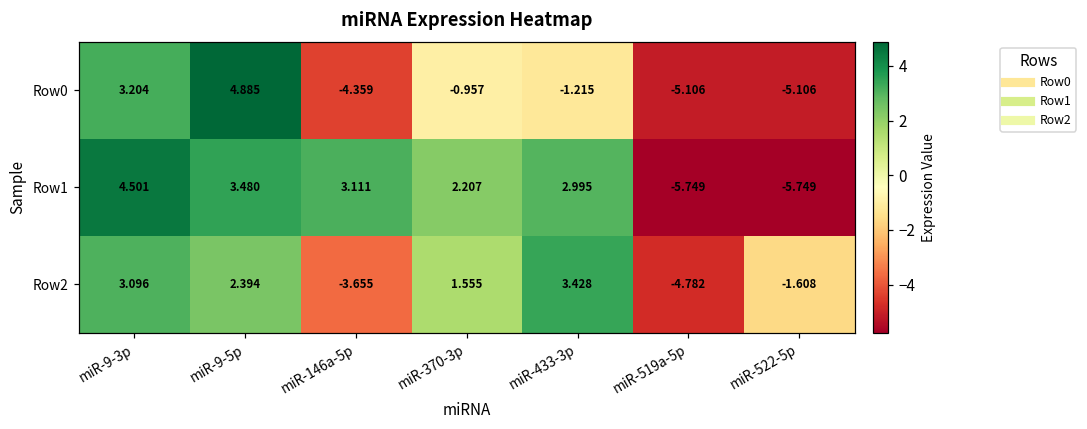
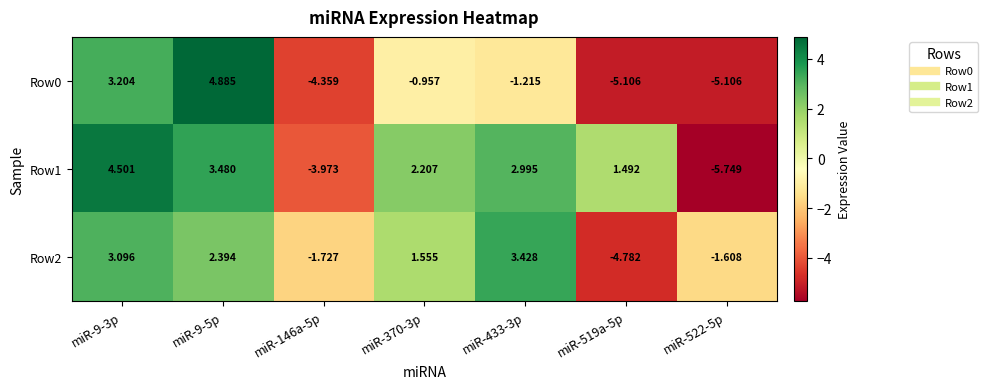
Row1, miR-146a-5p: 3.111 -> -3.973
Row1, miR-519a-5p: -5.749 -> 1.492
Row2, miR-146a-5p: -3.655 -> -1.727
